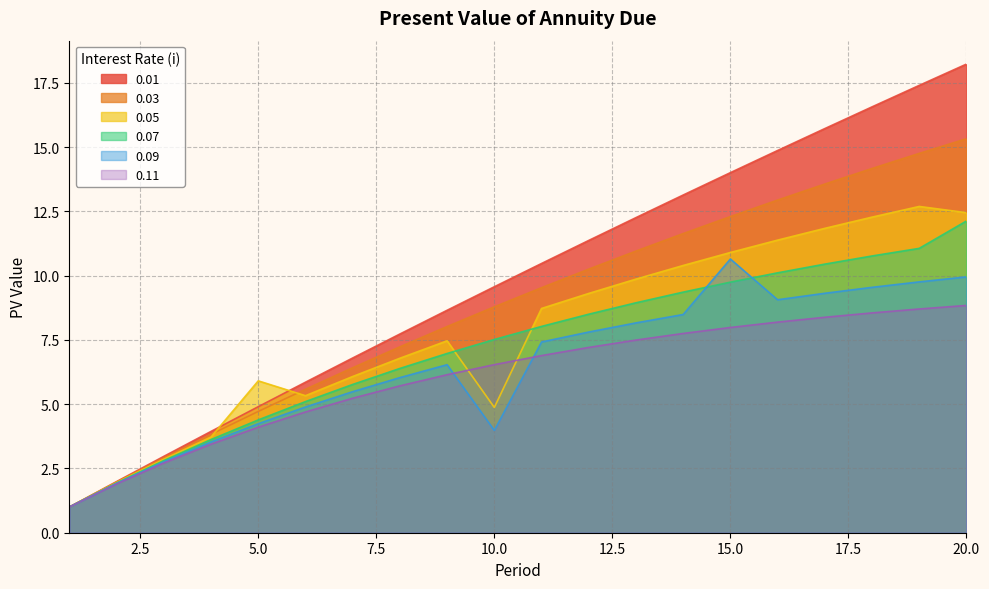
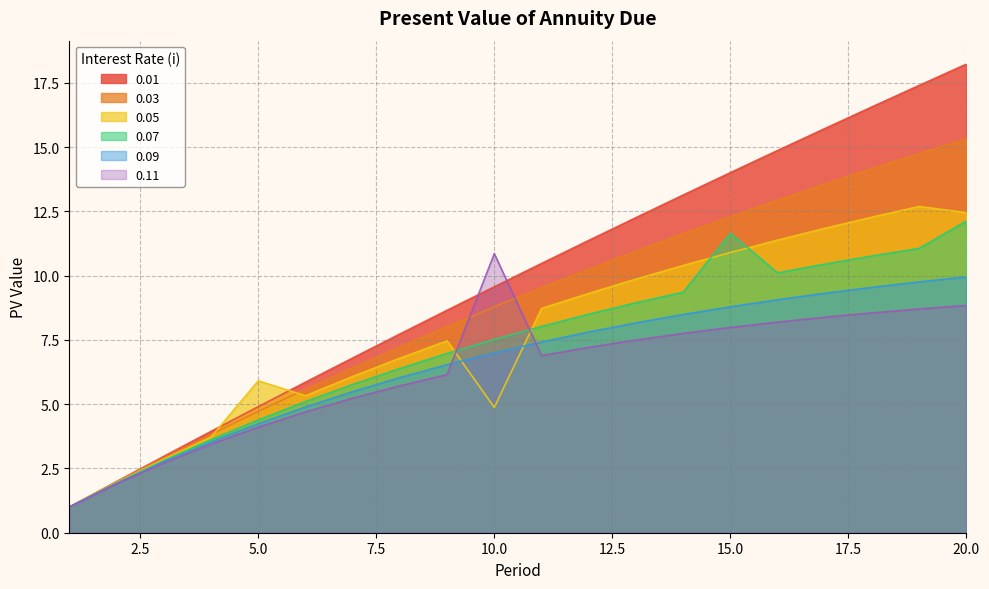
0.09, 10.0: 4.0 -> 7.0
0.11, 10.0: 6.5 -> 10.9
0.07, 15.0: 9.7 -> 11.6
0.09, 15.0: 10.6 -> 8.8
